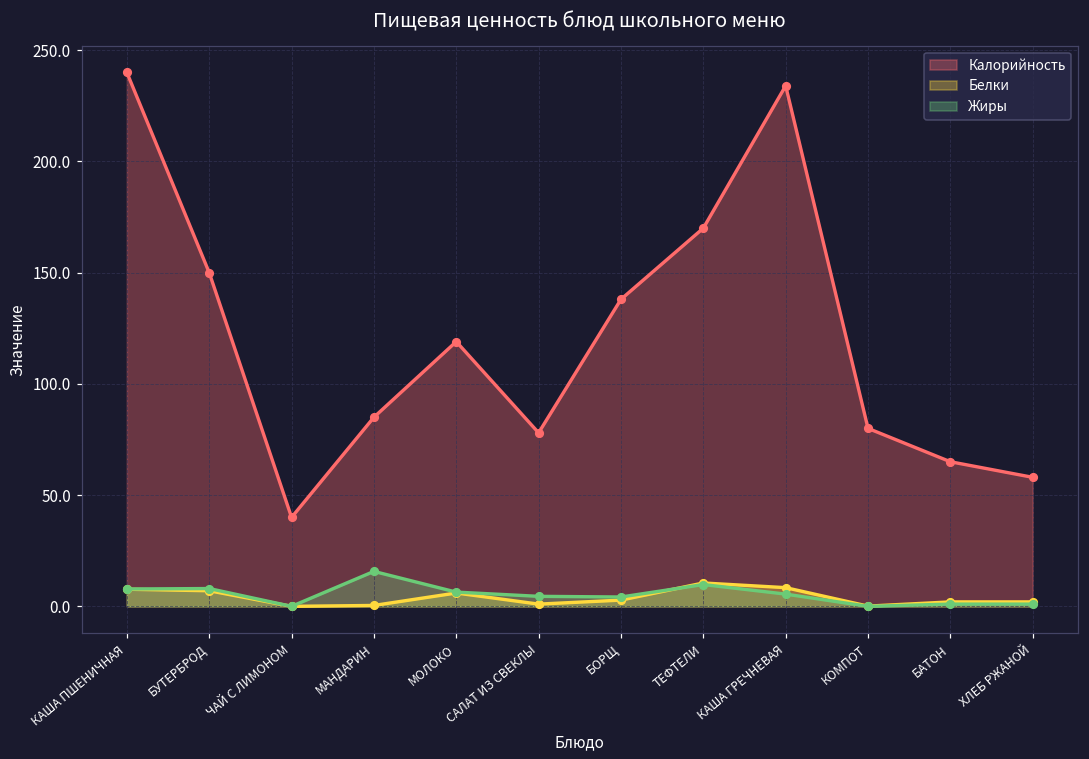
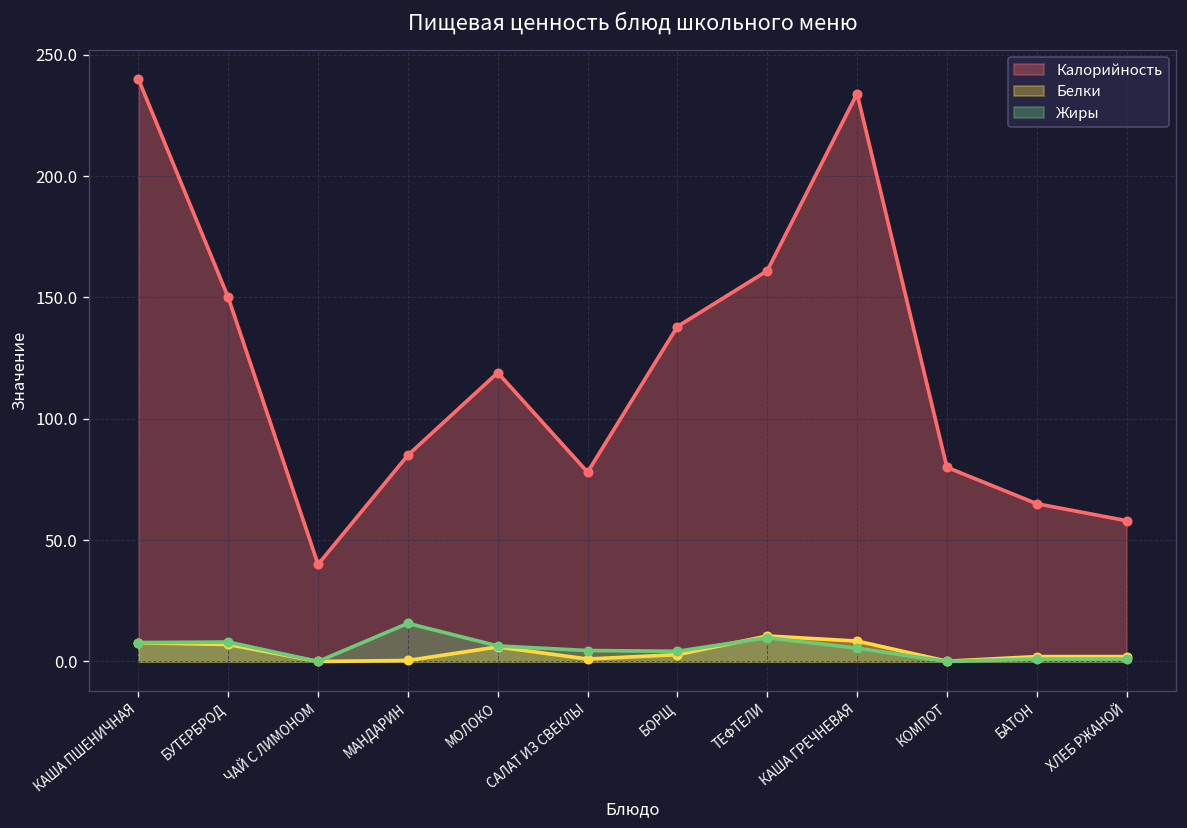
Калорийность, ТЕФТЕЛИ: 170 -> 161
